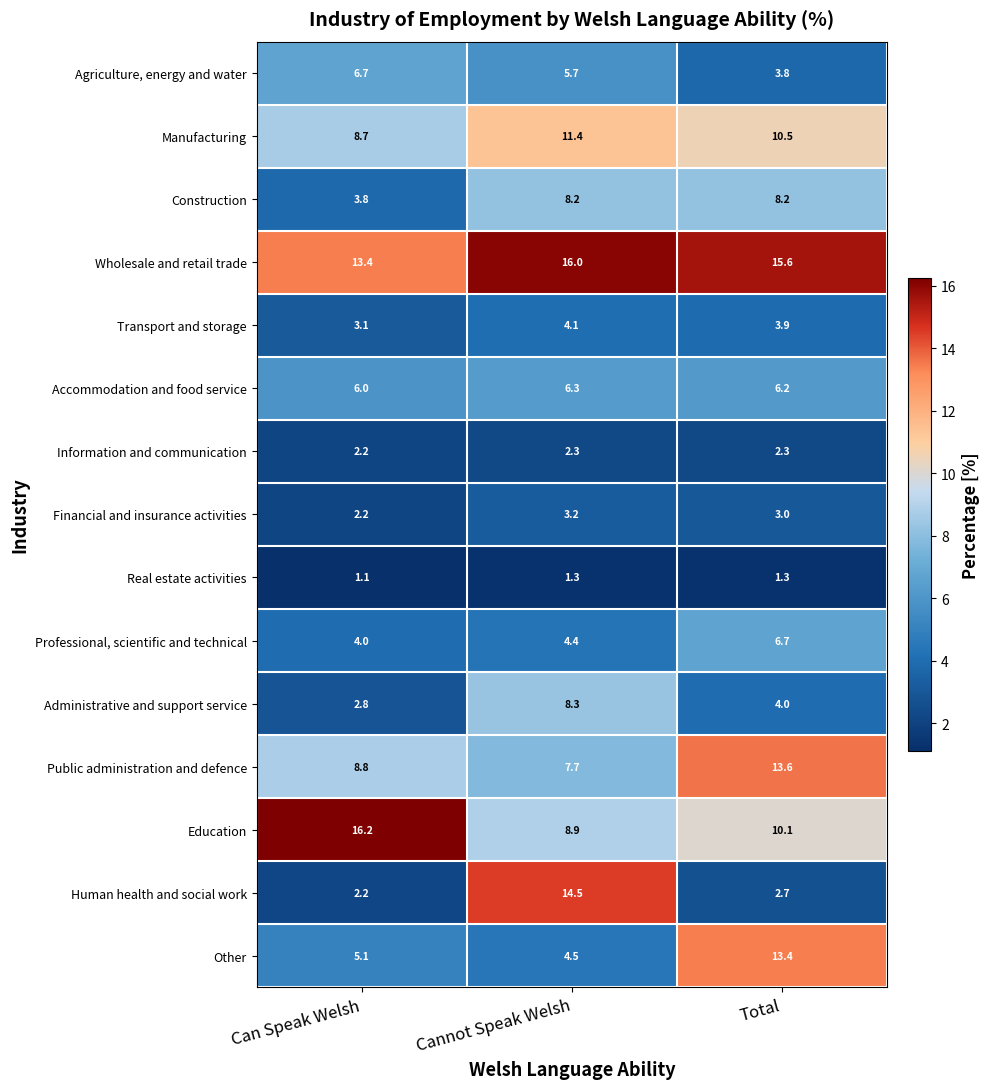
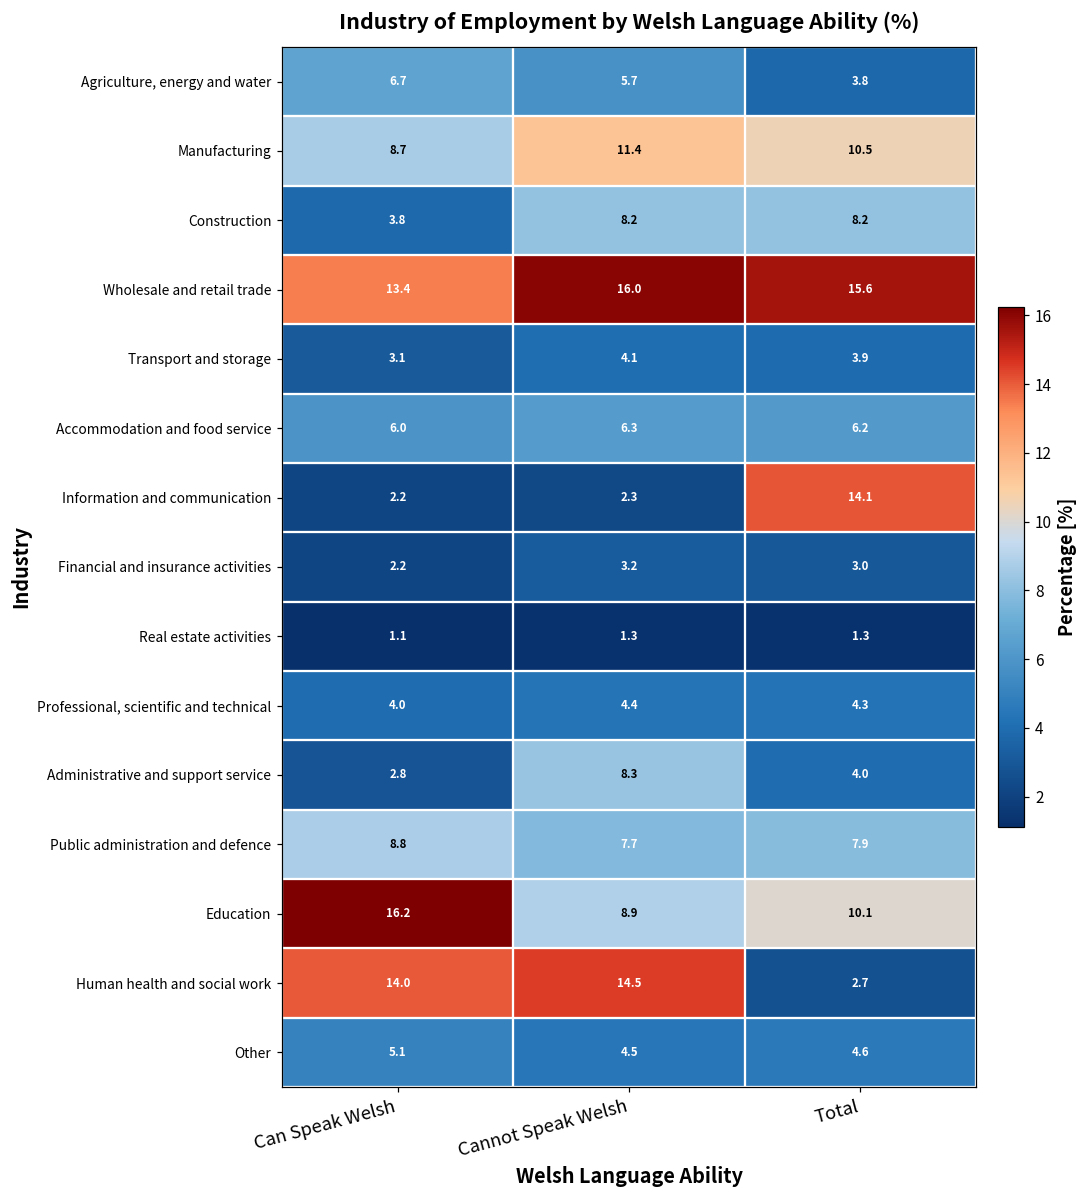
Information and communication, Total: 2.3 -> 14.1
Professional, scientific and technical, Total: 6.7 -> 4.3
Public administration and defence, Total: 13.6 -> 7.9
Human health and social work, Can Speak Welsh: 2.2 -> 14.0
Other, Total: 13.4 -> 4.6
